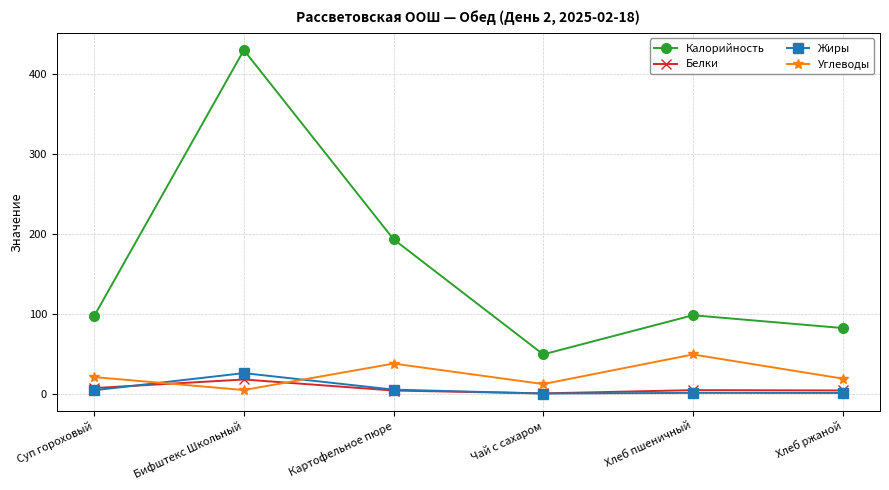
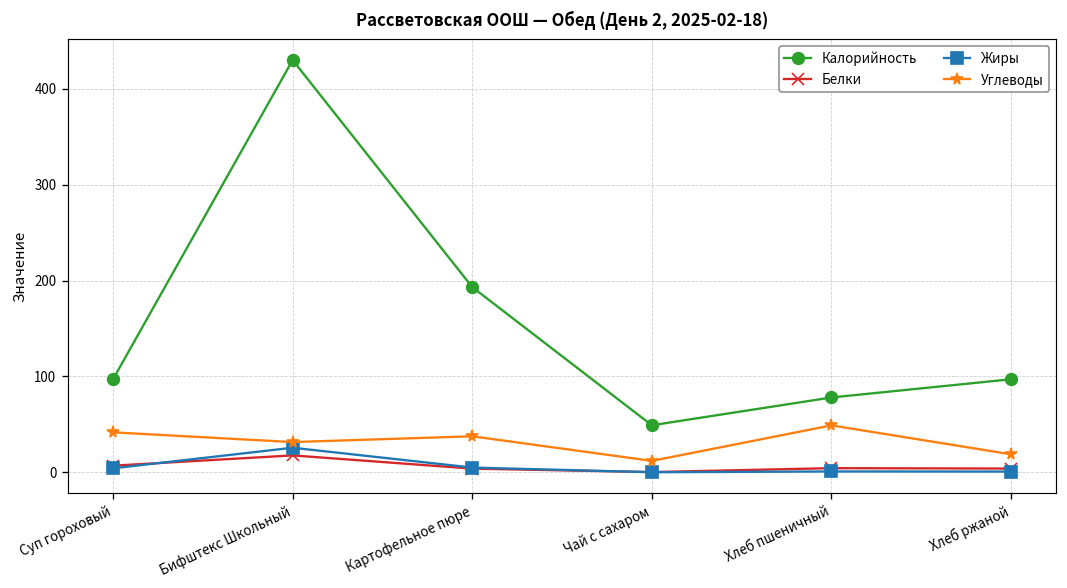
Углеводы, Суп гороховый: 20 -> 40
Углеводы, Бифштекс Школьный: 0 -> 30
Калорийность, Хлеб пшеничный: 100 -> 80
Калорийность, Хлеб ржаной: 80 -> 100
